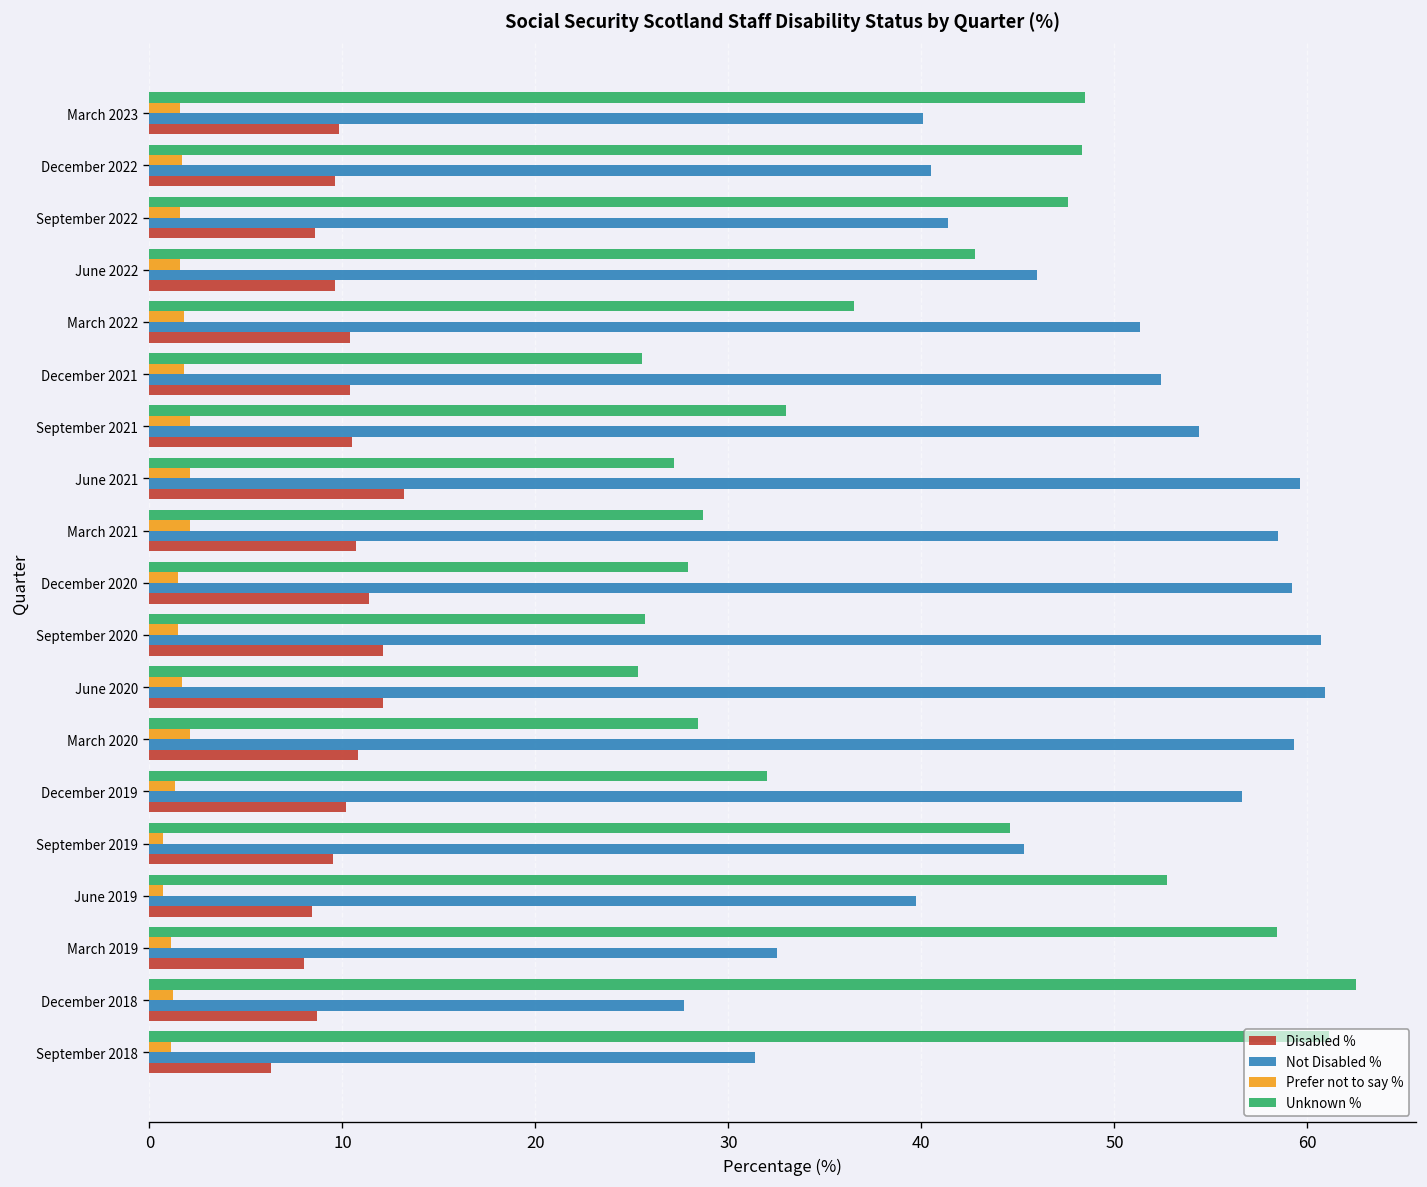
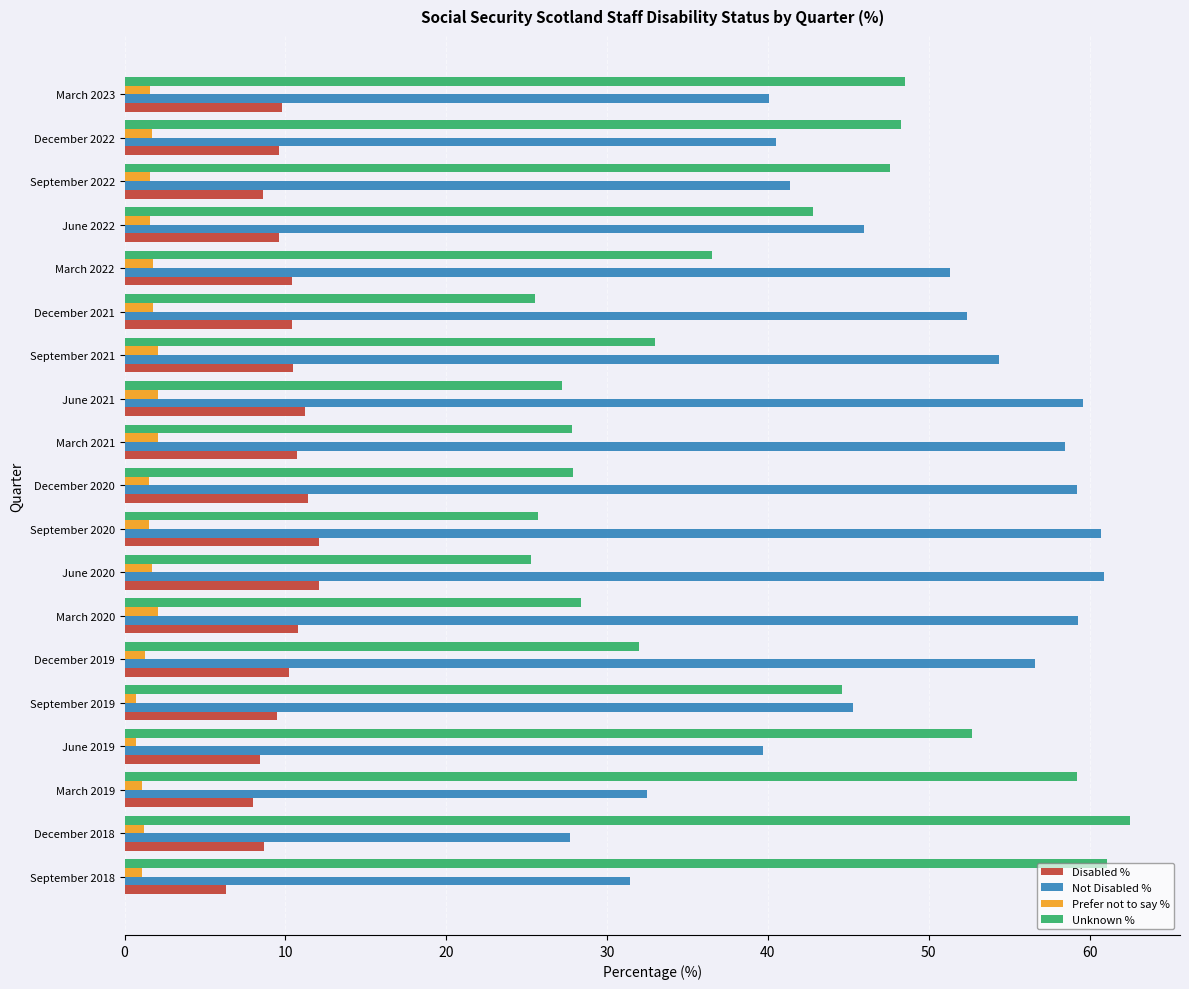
Disabled %, June 2021: 13.2 -> 11.2
Unknown %, March 2021: 28.7 -> 27.8
Unknown %, March 2019: 58.4 -> 59.2
